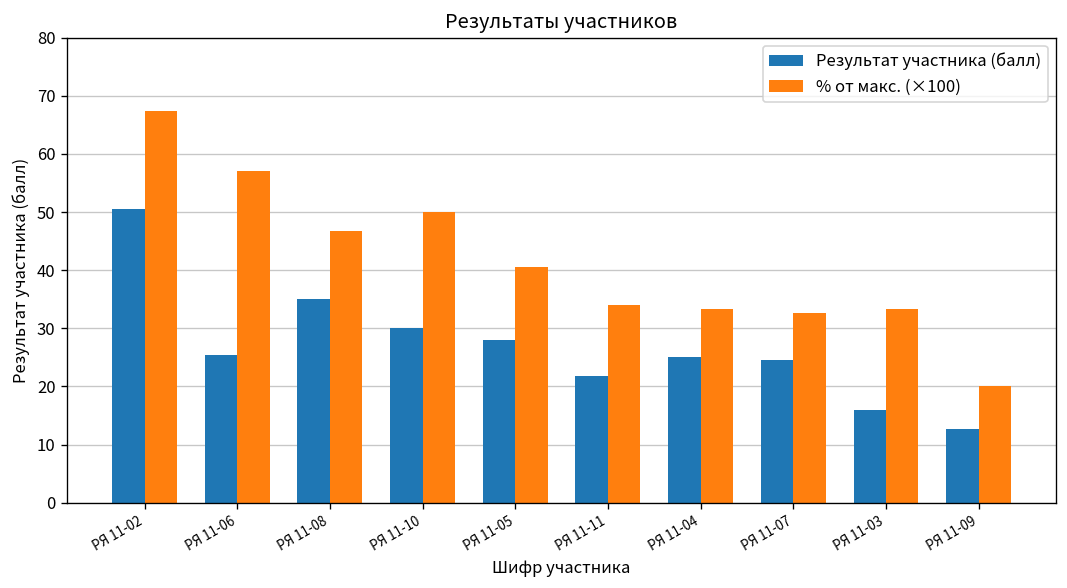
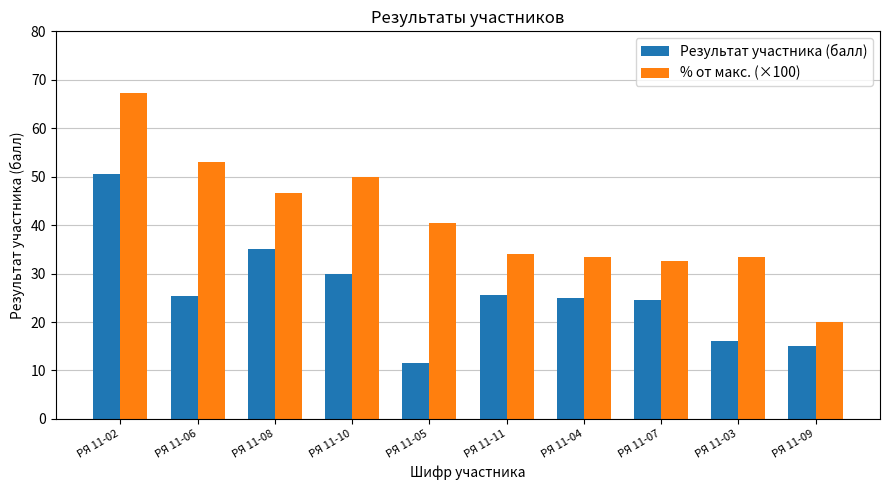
% от макс. (×100), РЯ 11-06: 57 -> 53
Результат участника (балл), РЯ 11-05: 28 -> 12
Результат участника (балл), РЯ 11-11: 22 -> 26
Результат участника (балл), РЯ 11-09: 13 -> 15
